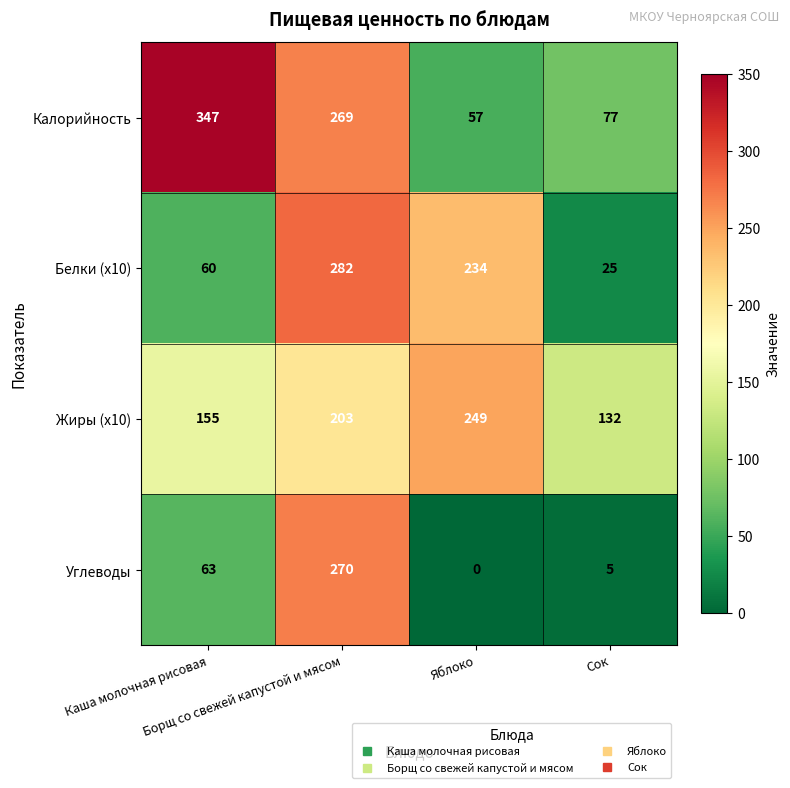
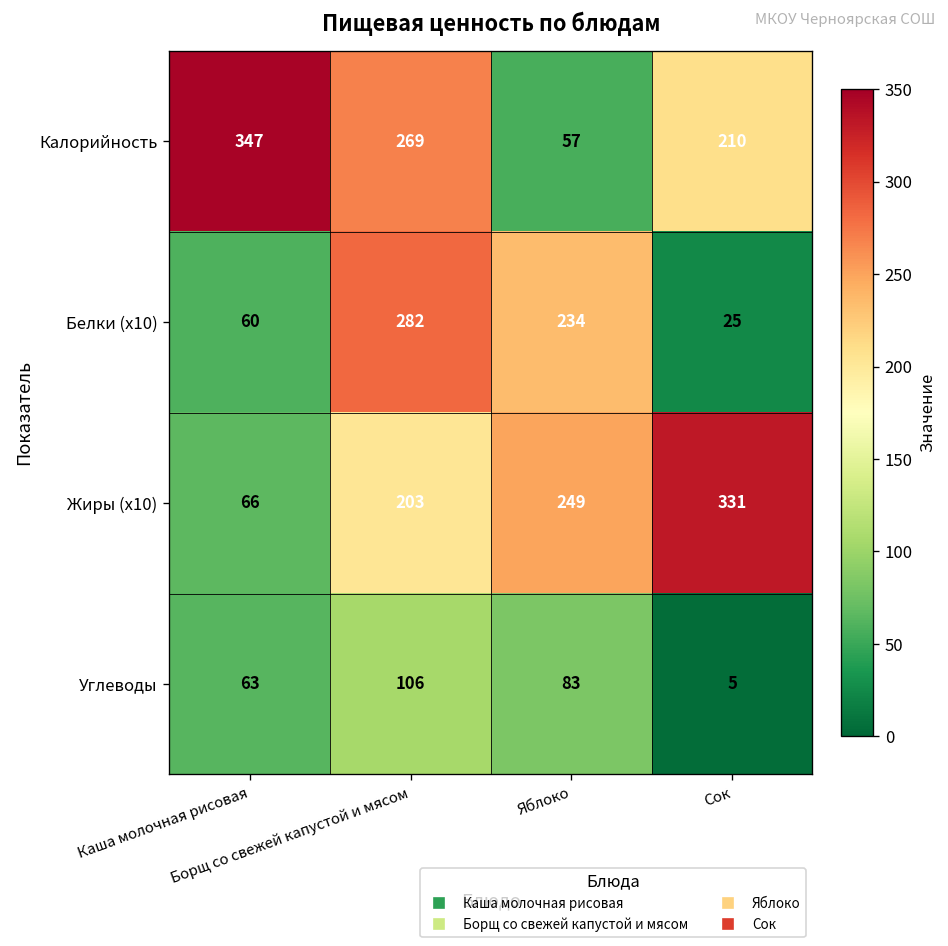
Калорийность, Сок: 77 -> 210
Жиры (x10), Каша молочная рисовая: 155 -> 66
Жиры (x10), Сок: 132 -> 331
Углеводы, Борщ со свежей капустой и мясом: 270 -> 106
Углеводы, Яблоко: 0 -> 83
